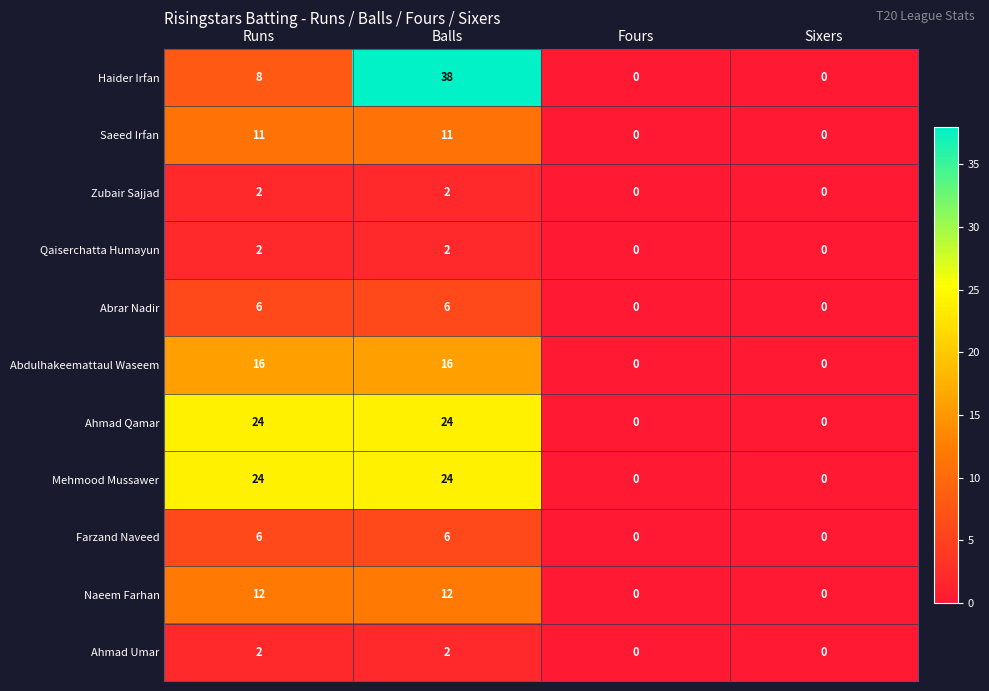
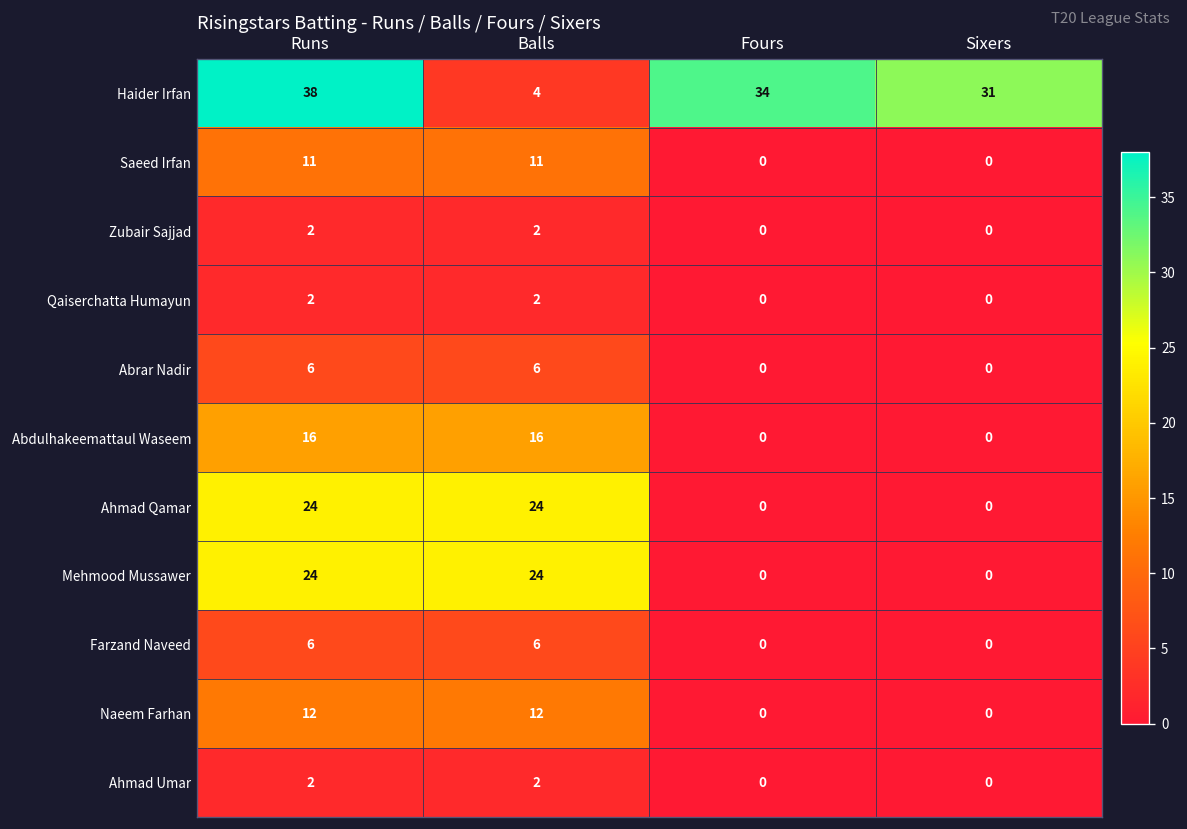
Haider Irfan, Runs: 8 -> 38
Haider Irfan, Balls: 38 -> 4
Haider Irfan, Fours: 0 -> 34
Haider Irfan, Sixers: 0 -> 31
